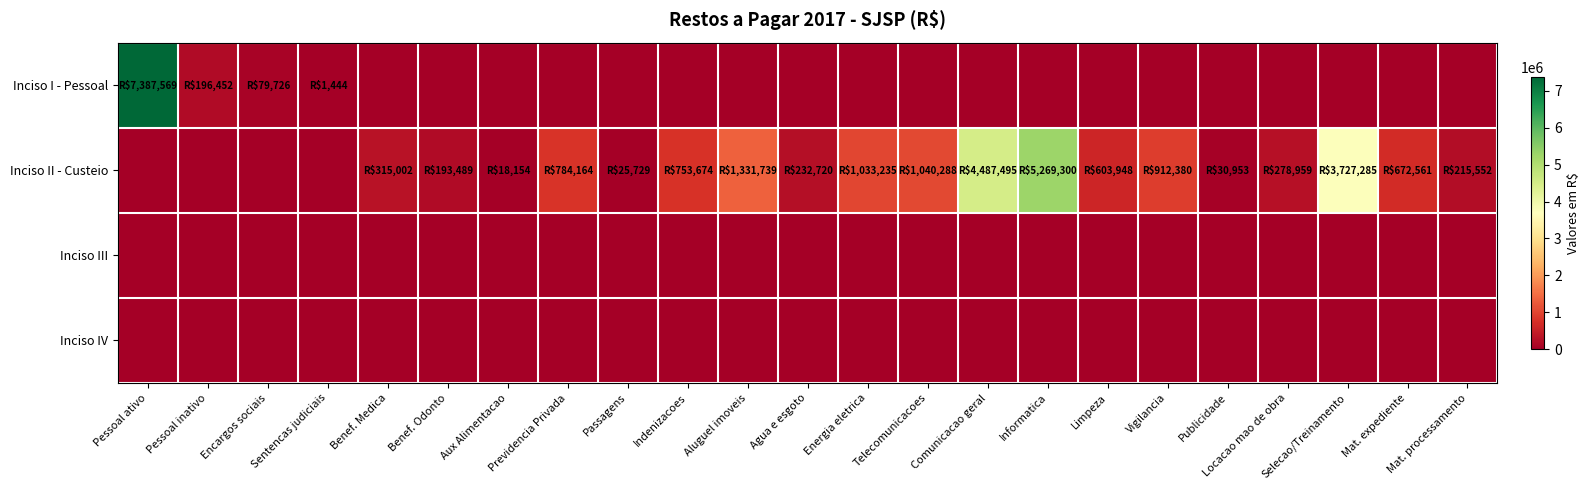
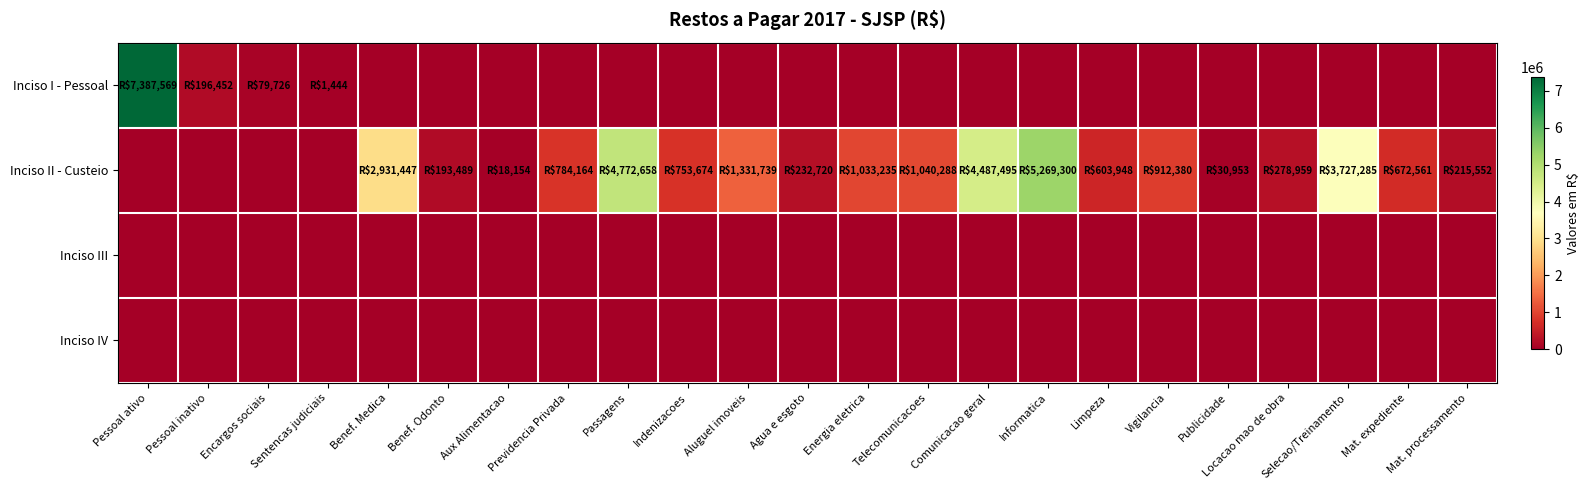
Inciso II - Custeio, Benef. Medica: $315,002 -> $2,931,447
Inciso II - Custeio, Passagens: $25,729 -> $4,772,658
